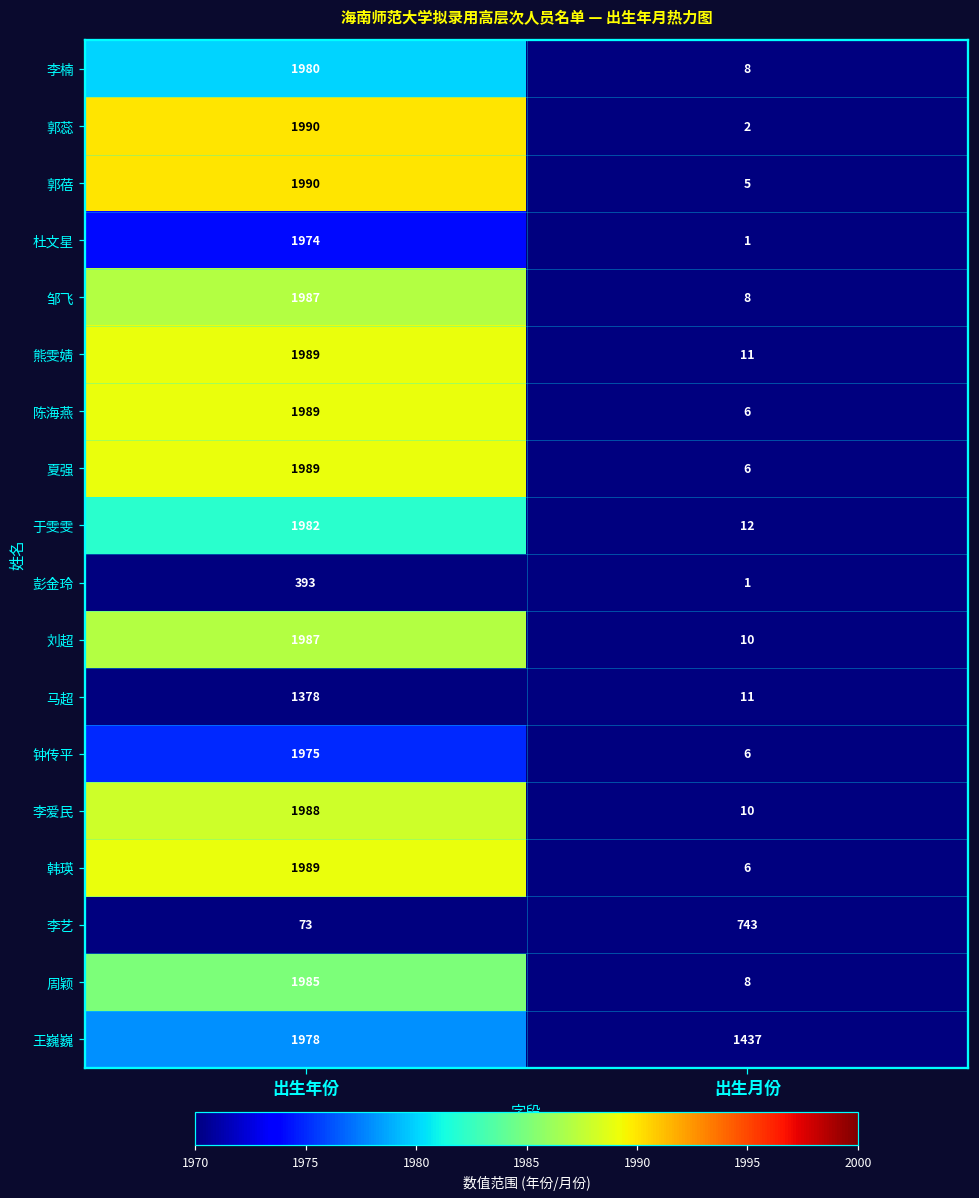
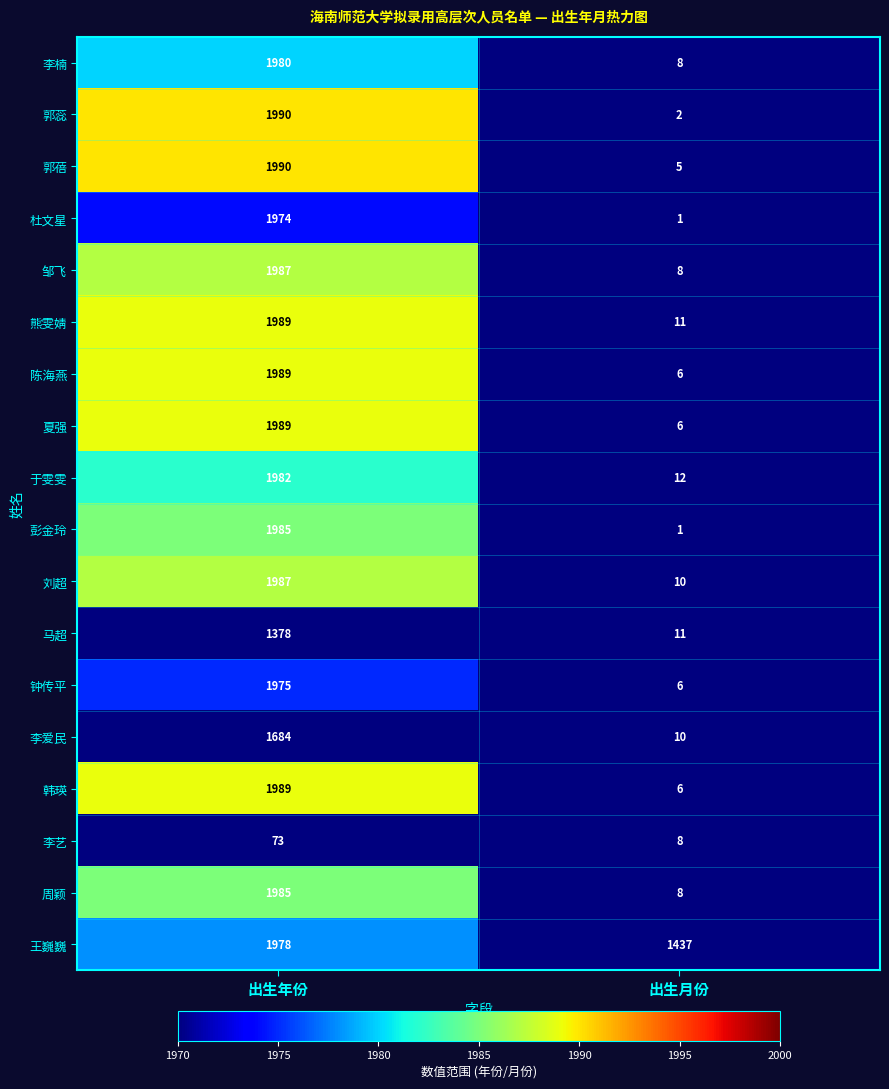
彭金玲, 出生年份: 393 -> 1985
李爱民, 出生年份: 1988 -> 1684
李艺, 出生月份: 743 -> 8
